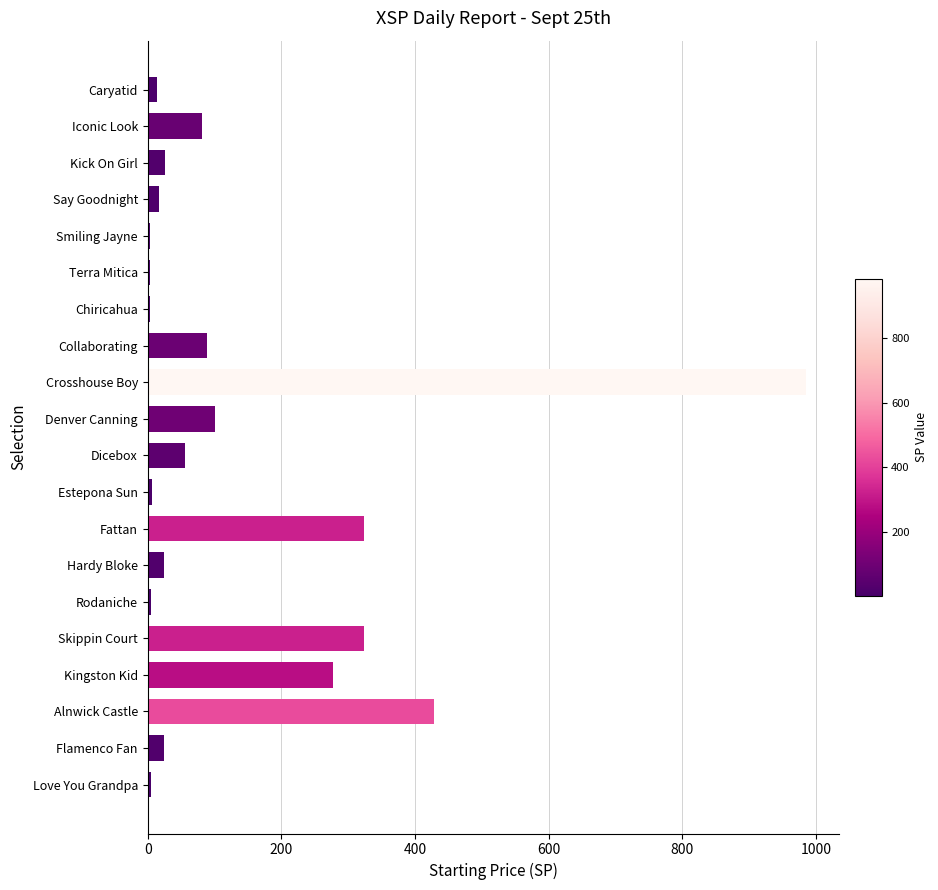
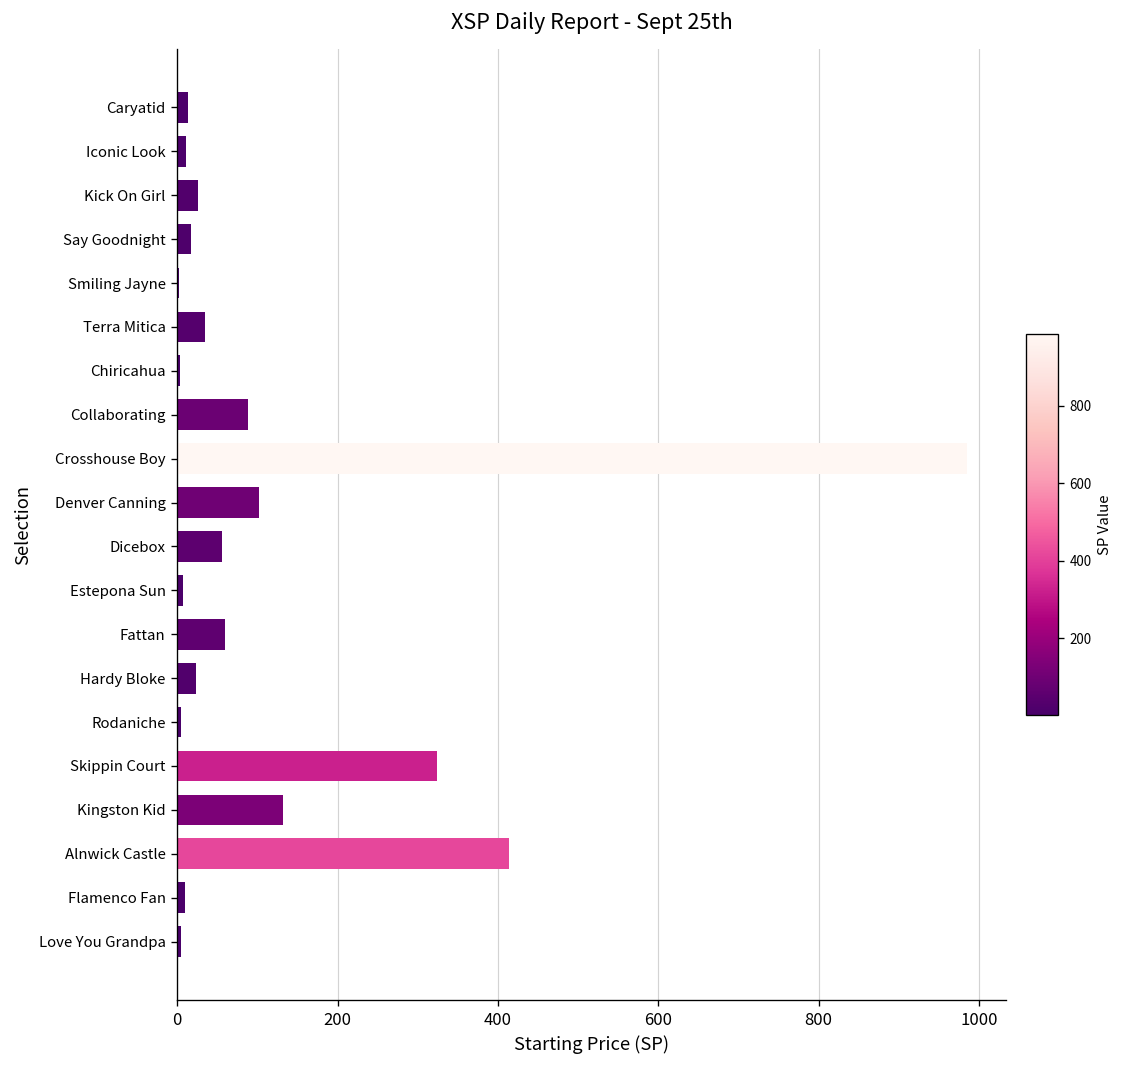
Iconic Look: 80 -> 10
Terra Mitica: 0 -> 30
Fattan: 320 -> 60
Kingston Kid: 280 -> 130
Alnwick Castle: 430 -> 410
Flamenco Fan: 20 -> 10
